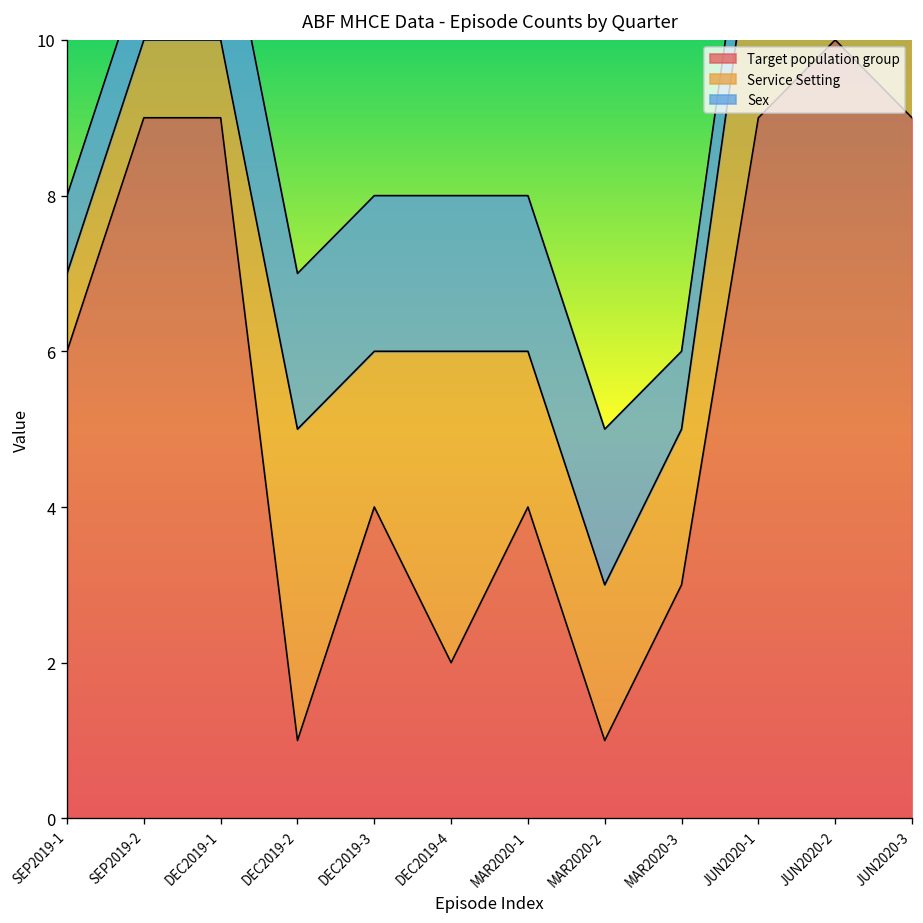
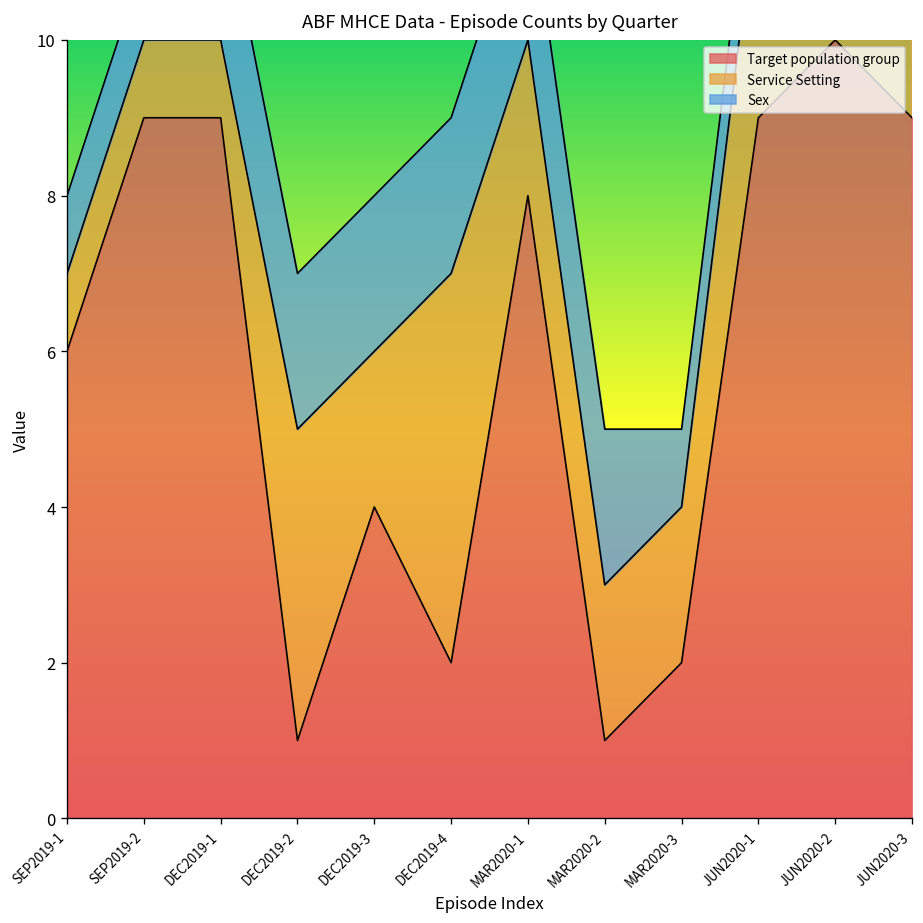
Service Setting, DEC2019-4: 4 -> 5
Target population group, MAR2020-1: 4 -> 8
Target population group, MAR2020-3: 3 -> 2
